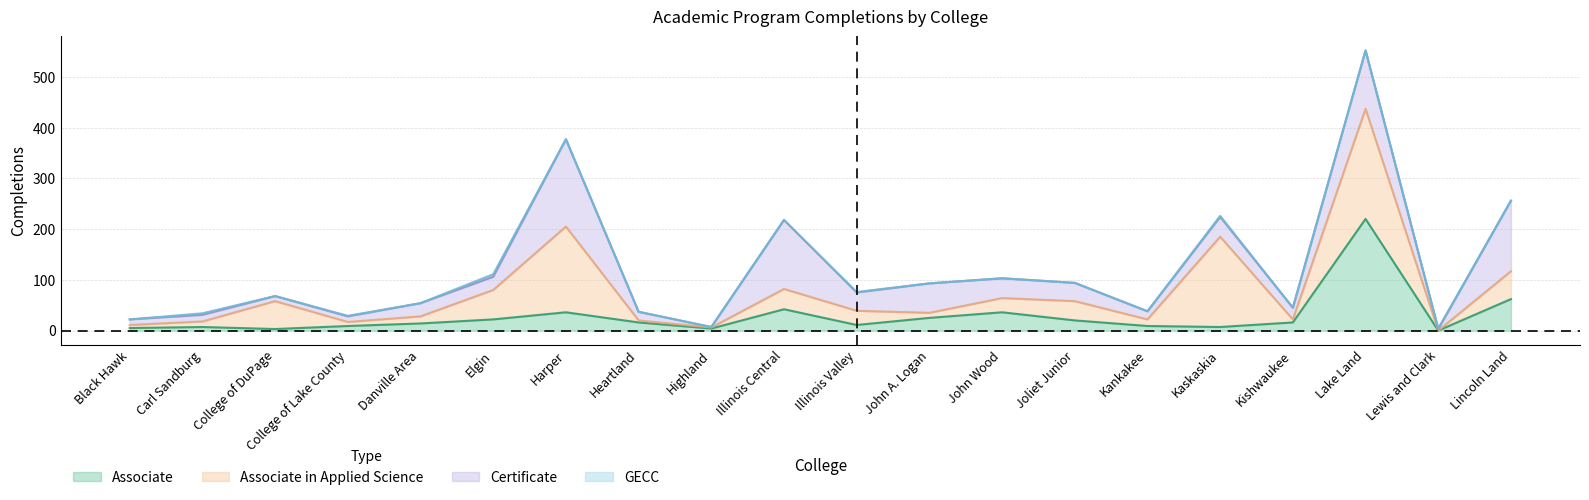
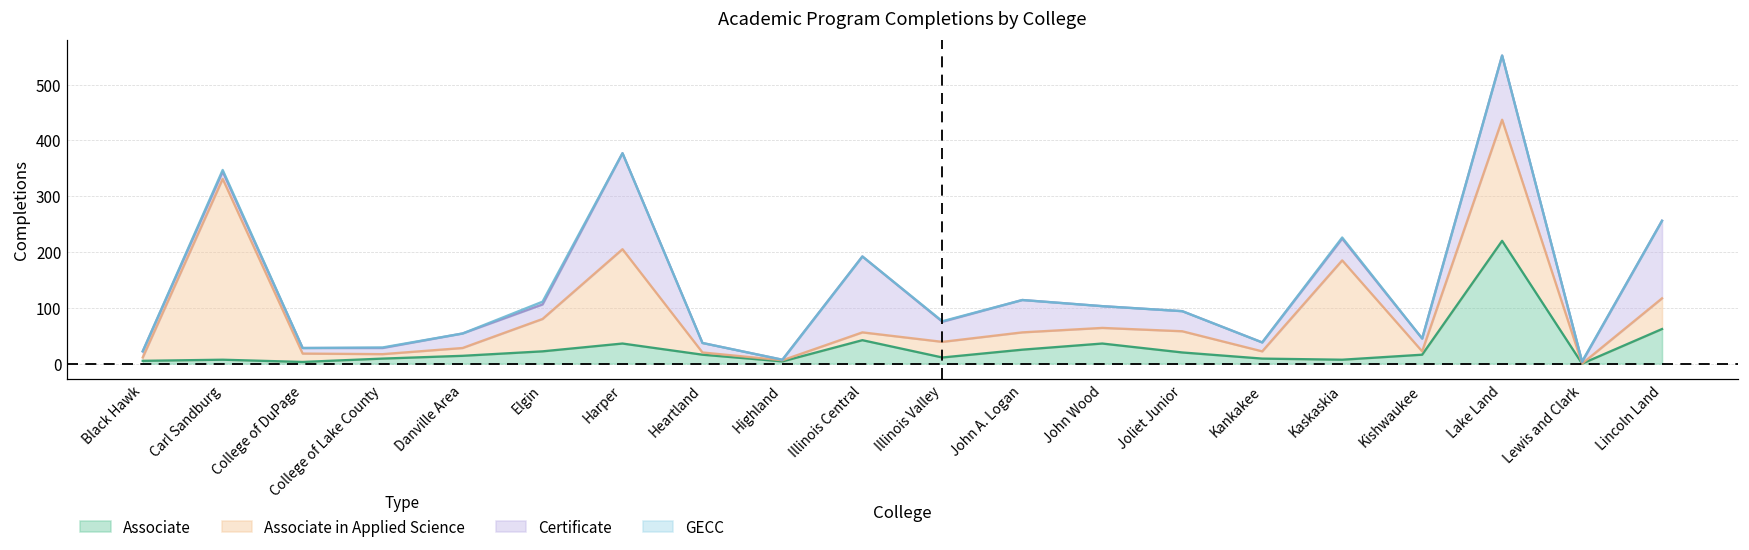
Associate in Applied Science, Carl Sandburg: 10 -> 320
Associate in Applied Science, College of DuPage: 60 -> 20
Associate in Applied Science, Illinois Central: 40 -> 10
Associate in Applied Science, John A. Logan: 10 -> 30
